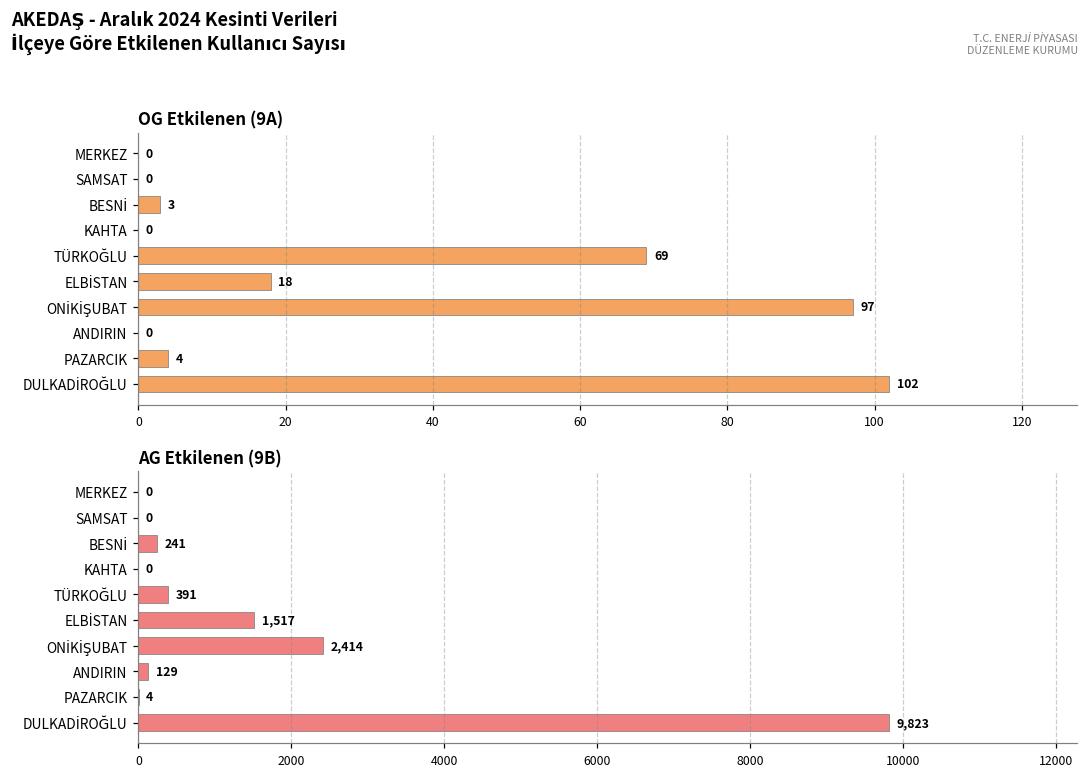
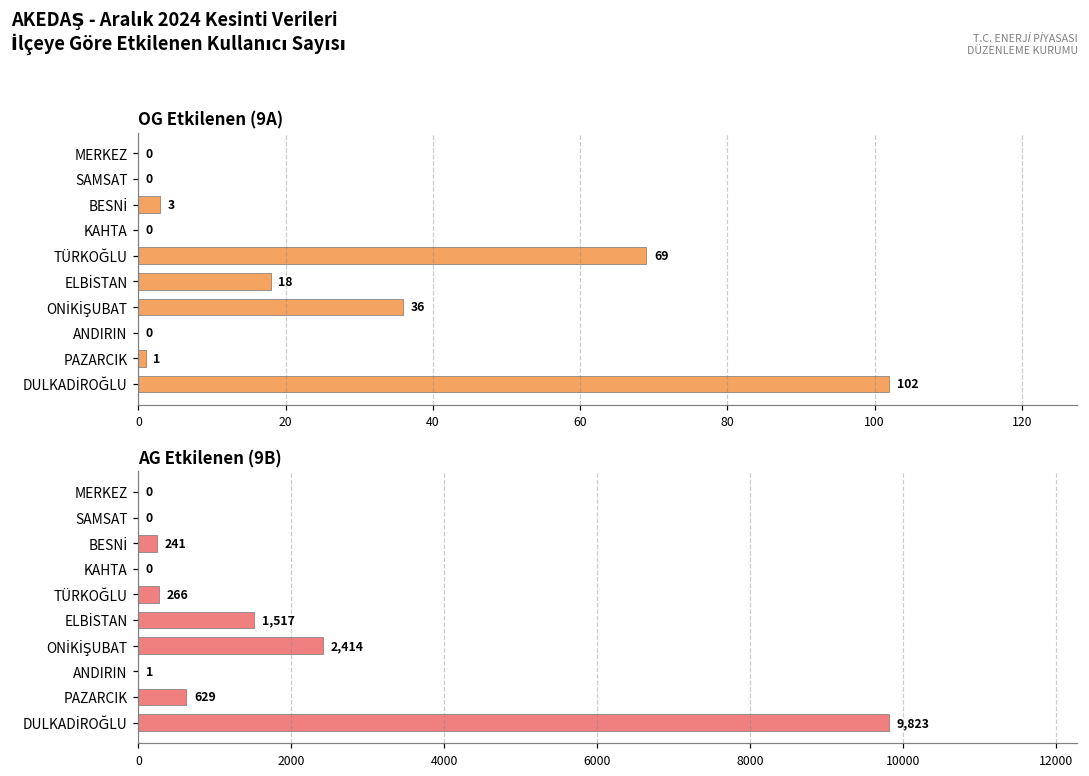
OG Etkilenen (9A), ONİKİŞUBAT: 97 -> 36
OG Etkilenen (9A), PAZARCIK: 4 -> 1
AG Etkilenen (9B), TÜRKOĞLU: 391 -> 266
AG Etkilenen (9B), ANDIRIN: 129 -> 1
AG Etkilenen (9B), PAZARCIK: 4 -> 629
